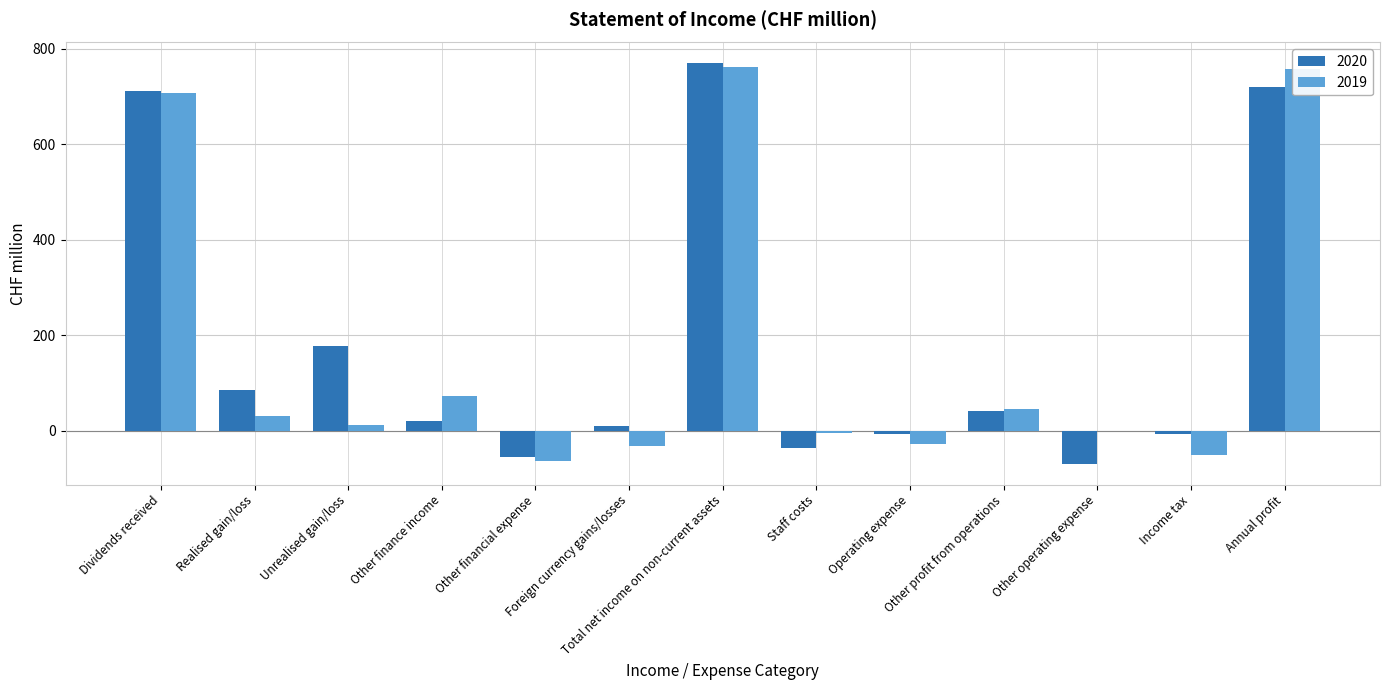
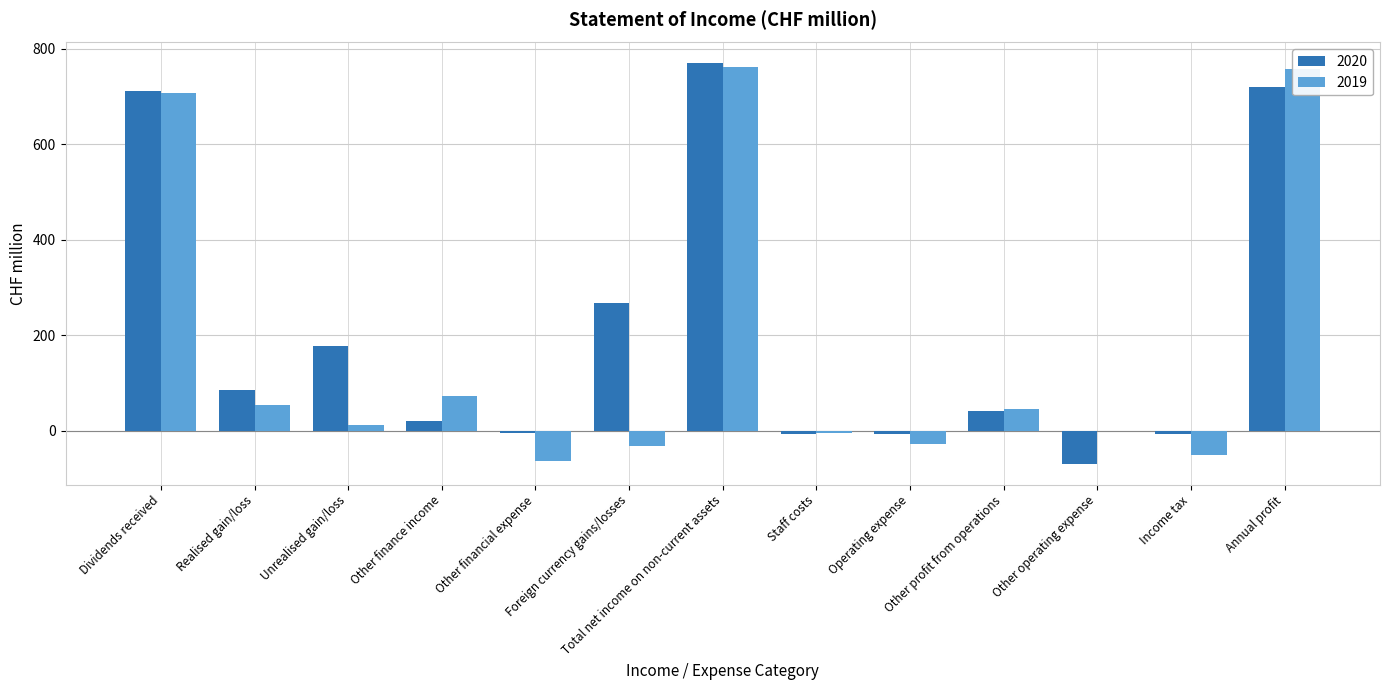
2019, Realised gain/loss: 30 -> 50
2020, Other financial expense: -60 -> -10
2020, Foreign currency gains/losses: 10 -> 270
2020, Staff costs: -40 -> -10
